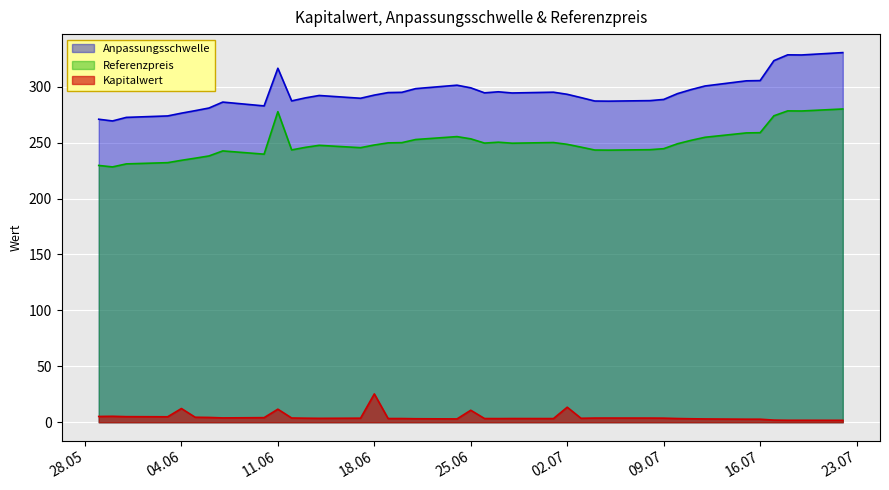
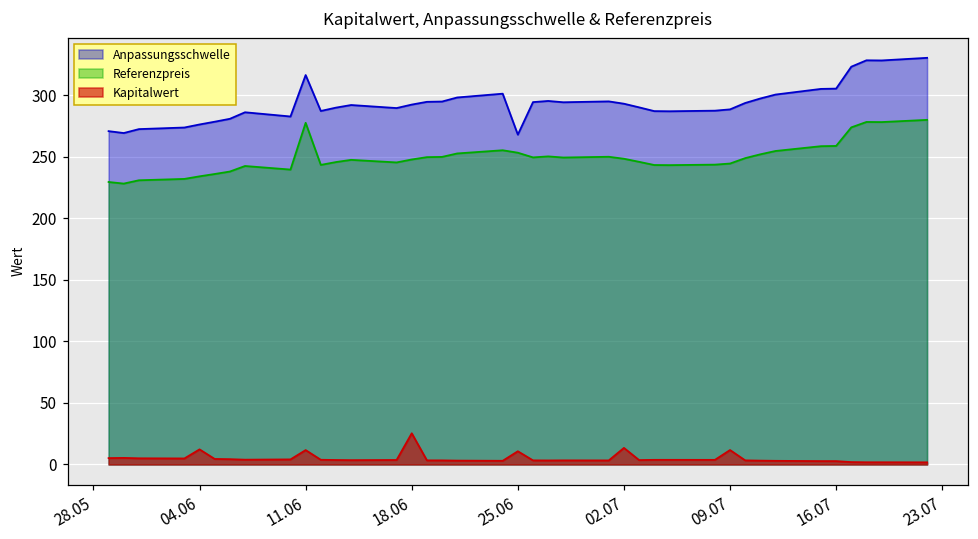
Anpassungsschwelle, 25.06: 299 -> 268
Kapitalwert, 09.07: 4 -> 12
